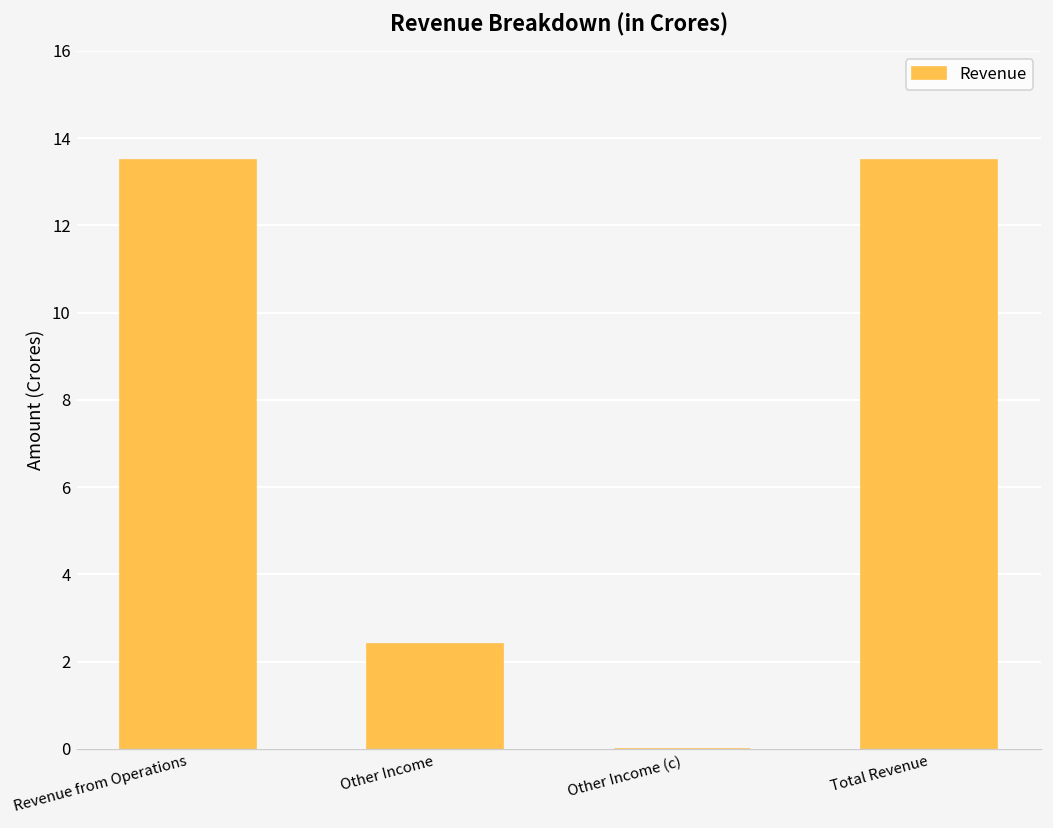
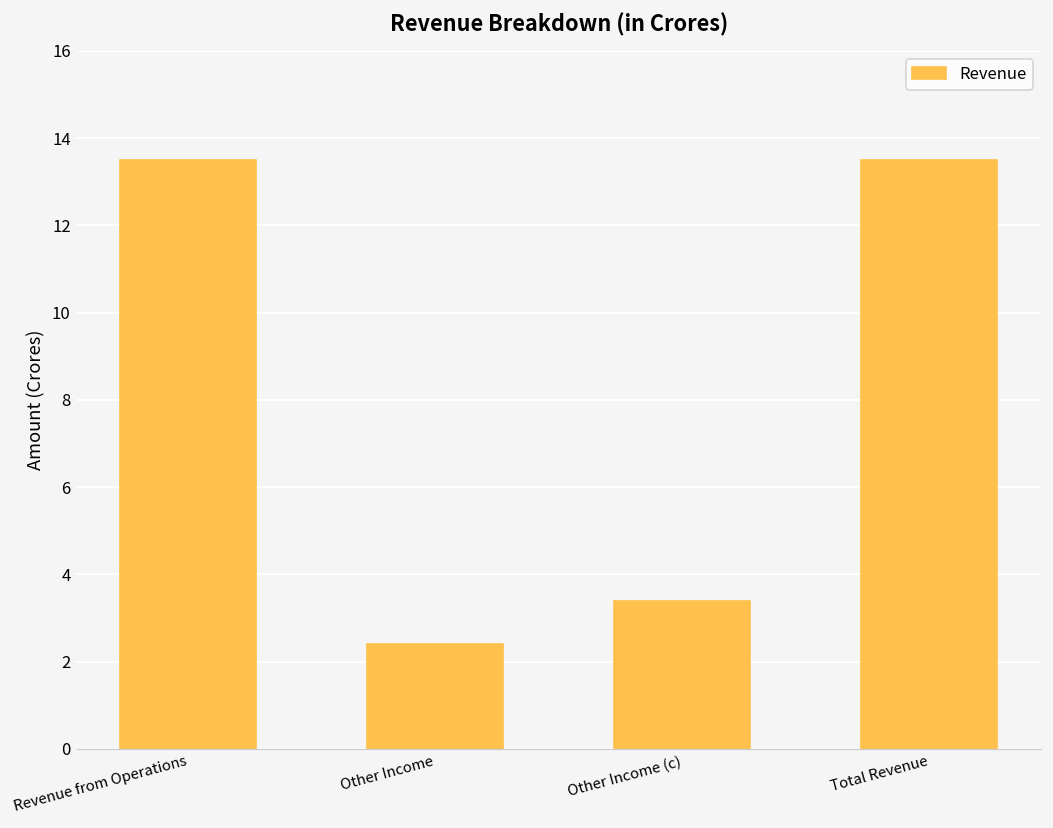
Other Income (c): 0.0 -> 3.4
